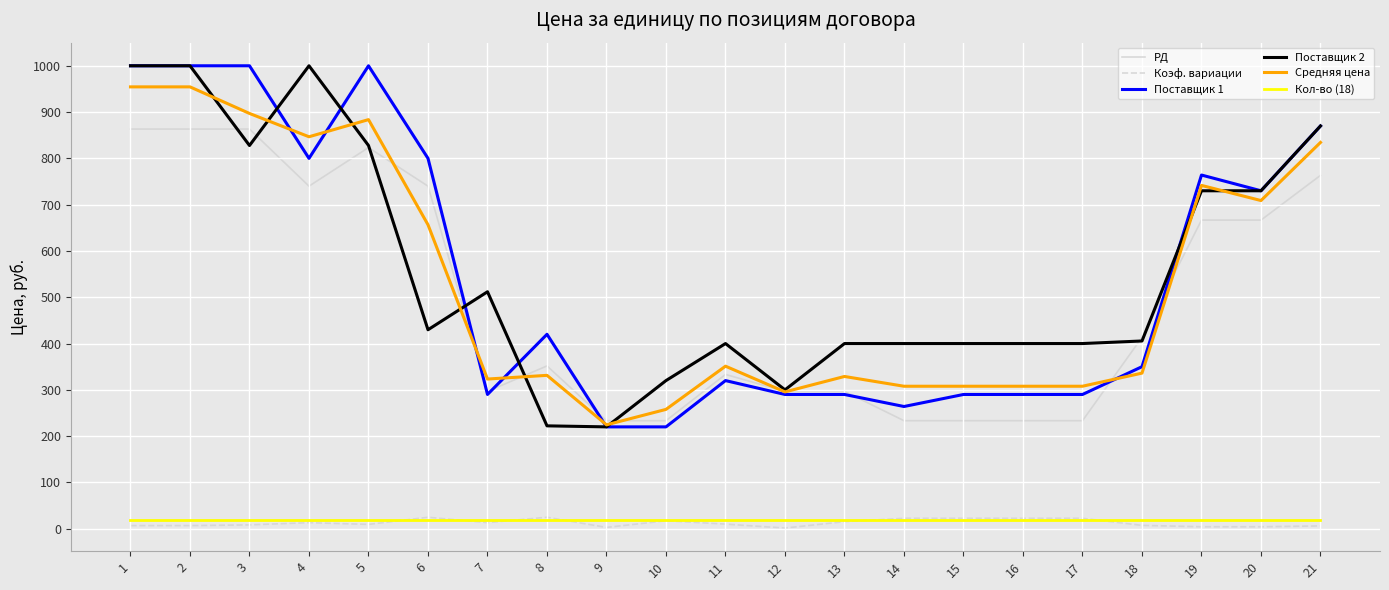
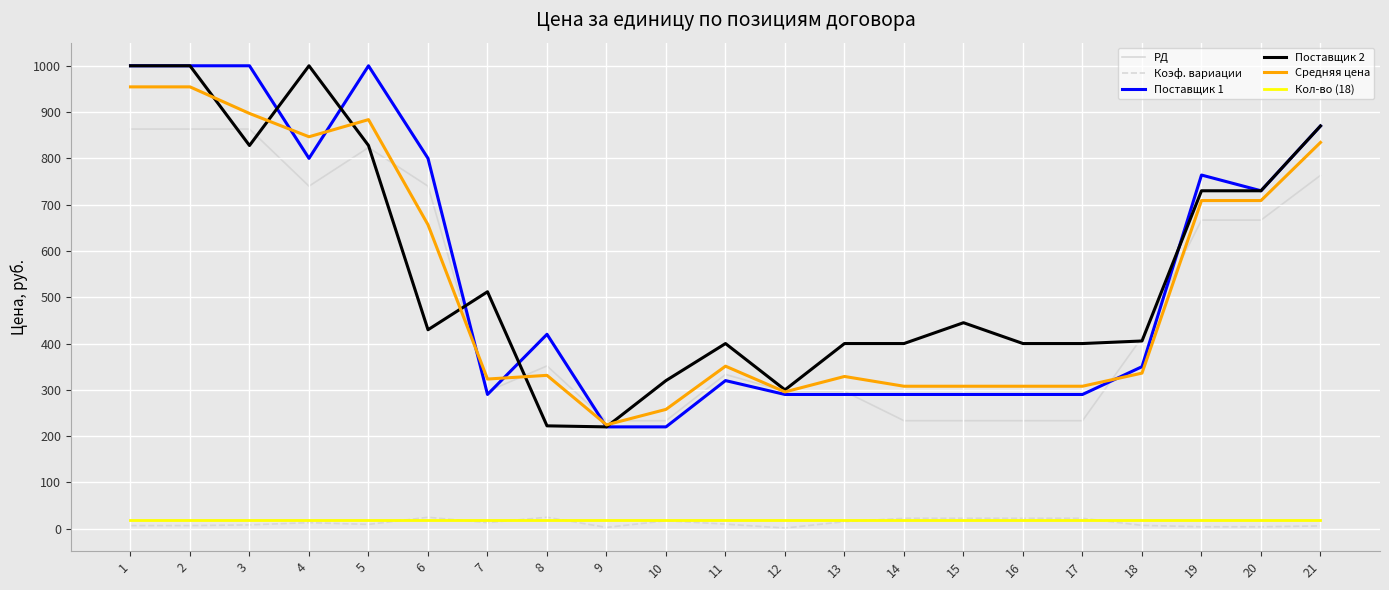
Поставщик 1, 14: 260 -> 290
Поставщик 2, 15: 400 -> 450
Средняя цена, 19: 740 -> 710
